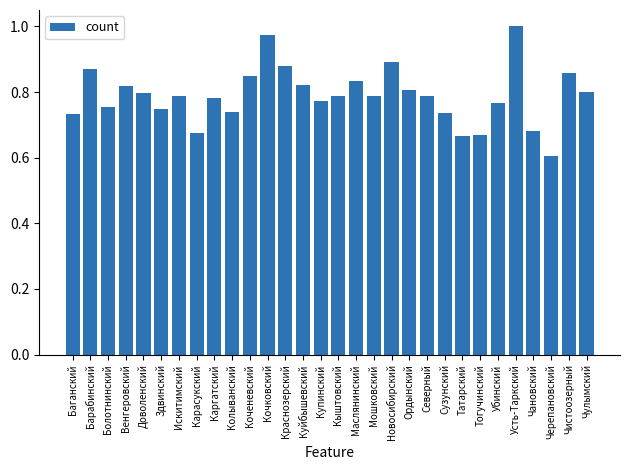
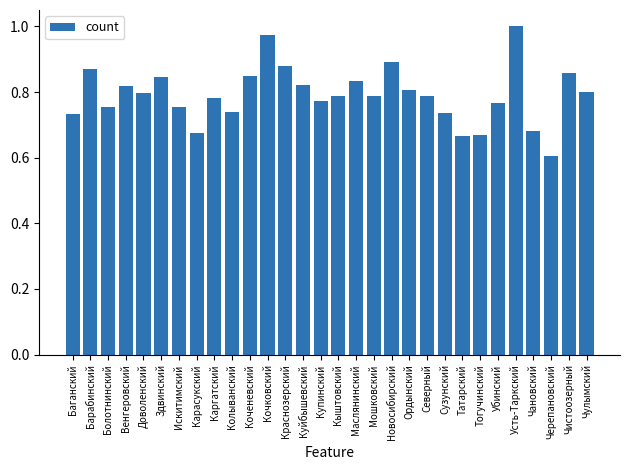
Здвинский: 0.75 -> 0.85
Искитимский: 0.79 -> 0.76
